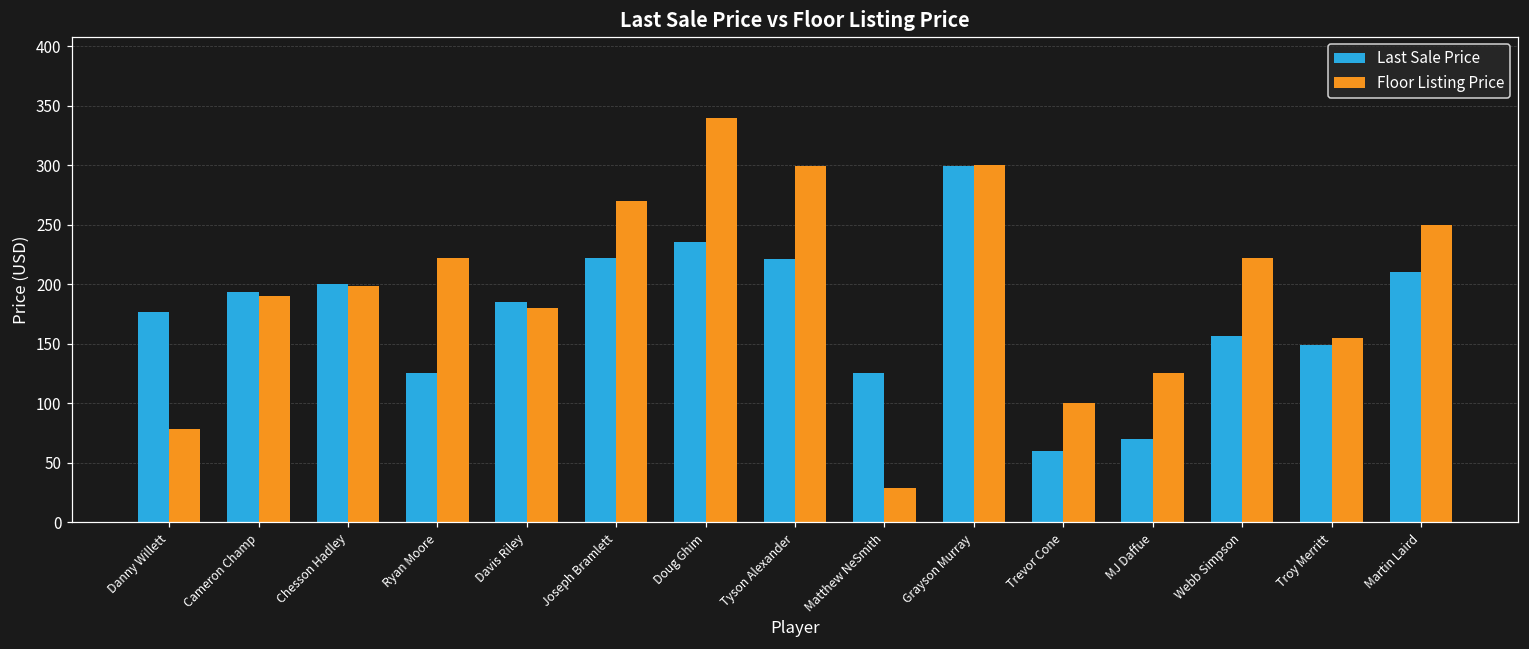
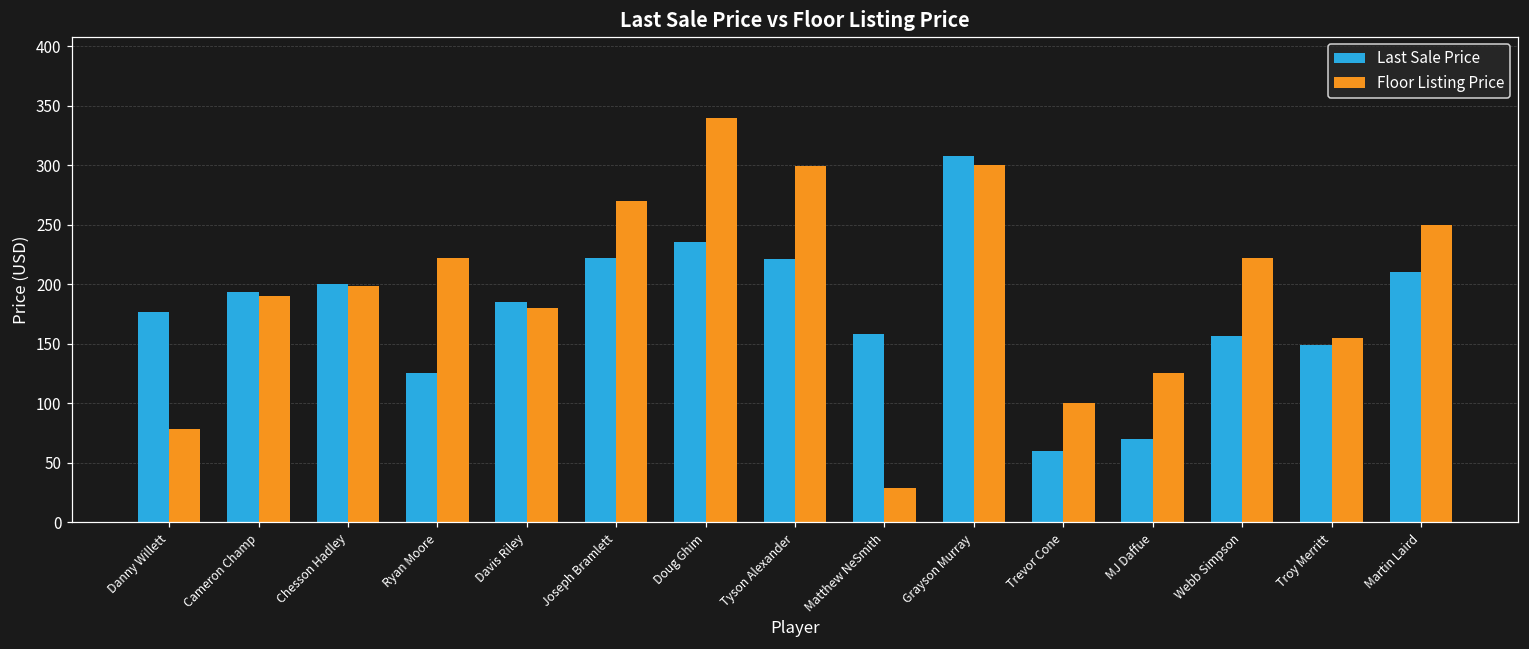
Last Sale Price, Matthew NeSmith: 125 -> 158
Last Sale Price, Grayson Murray: 299 -> 308
